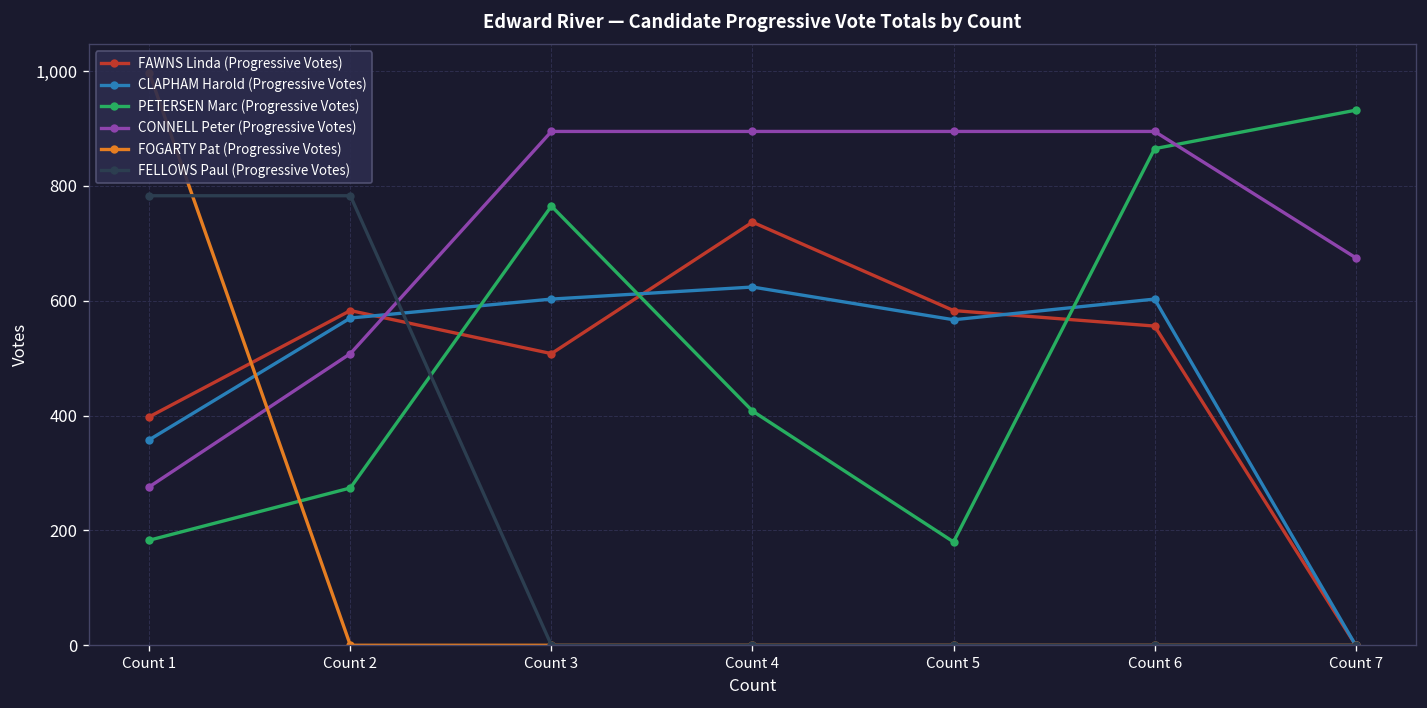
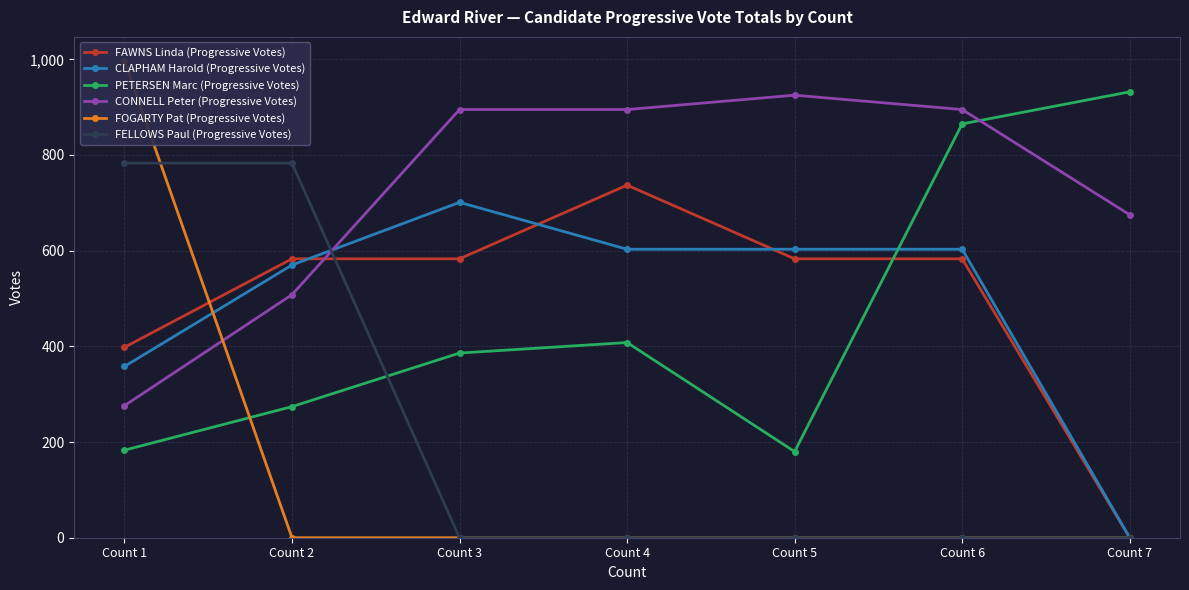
FAWNS Linda (Progressive Votes), Count 3: 510 -> 580
CLAPHAM Harold (Progressive Votes), Count 3: 600 -> 700
PETERSEN Marc (Progressive Votes), Count 3: 770 -> 390
CLAPHAM Harold (Progressive Votes), Count 4: 620 -> 600
CLAPHAM Harold (Progressive Votes), Count 5: 570 -> 600
CONNELL Peter (Progressive Votes), Count 5: 900 -> 930
FAWNS Linda (Progressive Votes), Count 6: 560 -> 580
